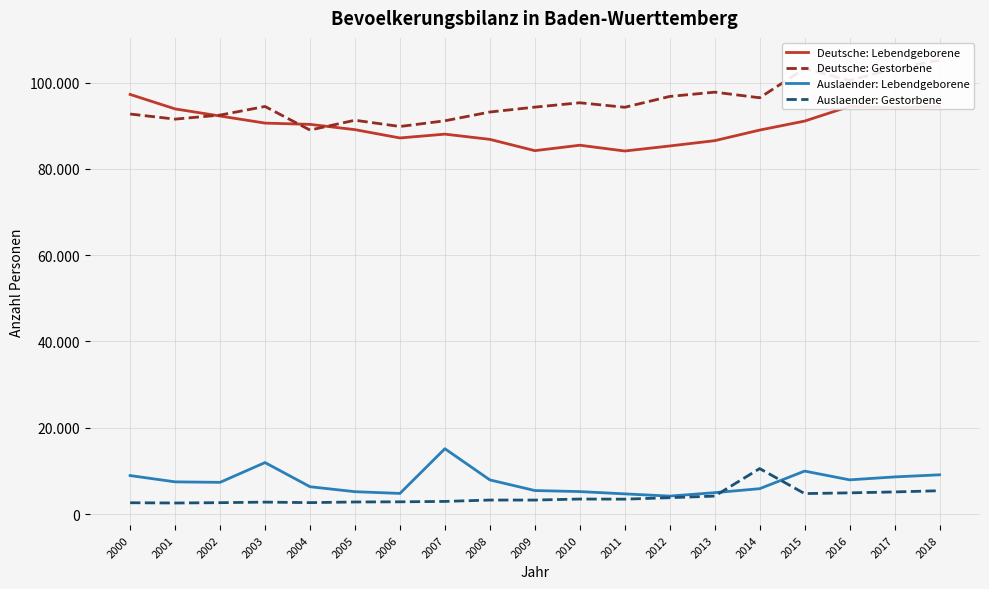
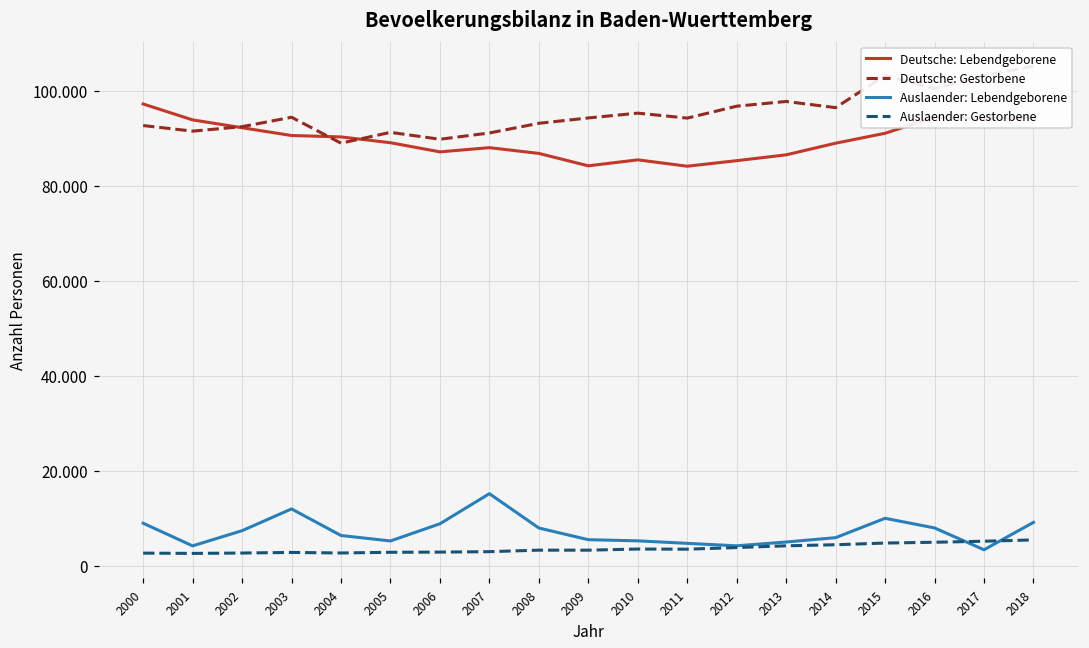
Auslaender: Lebendgeborene, 2001: 7 -> 4
Auslaender: Lebendgeborene, 2006: 5 -> 9
Auslaender: Gestorbene, 2014: 11 -> 4
Auslaender: Lebendgeborene, 2017: 9 -> 3
